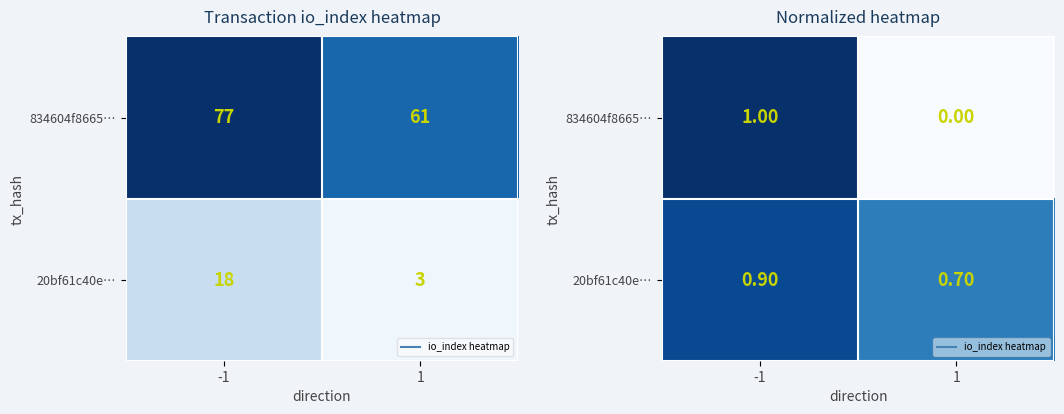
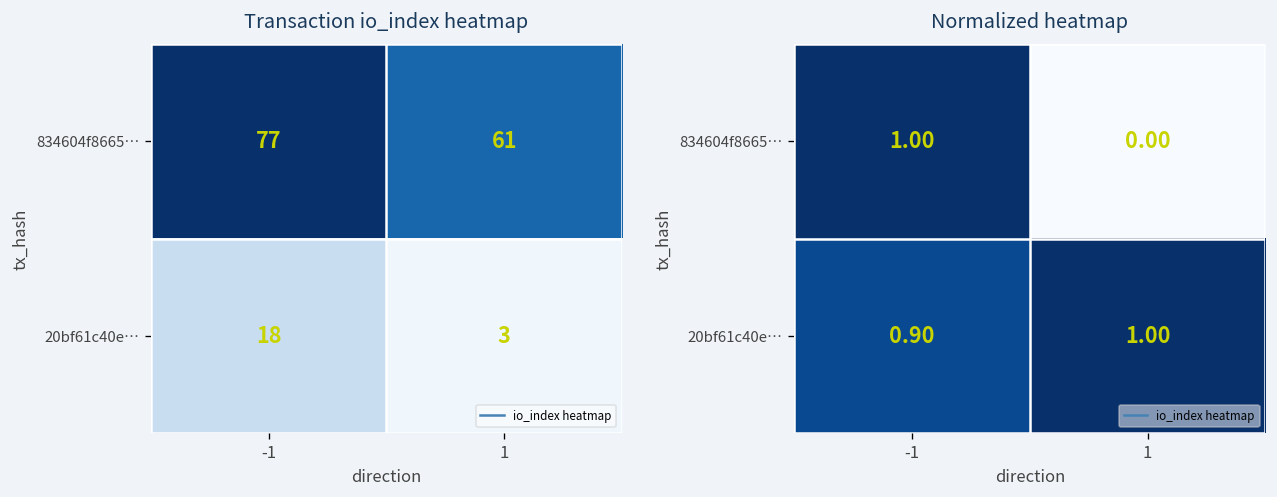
Normalized heatmap, 20bf61c40e…, 1: 0.70 -> 1.00
